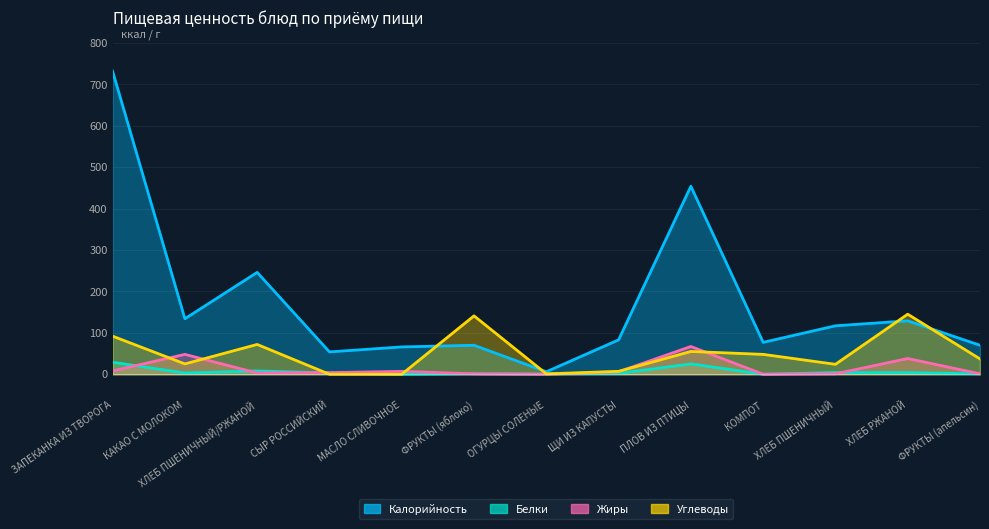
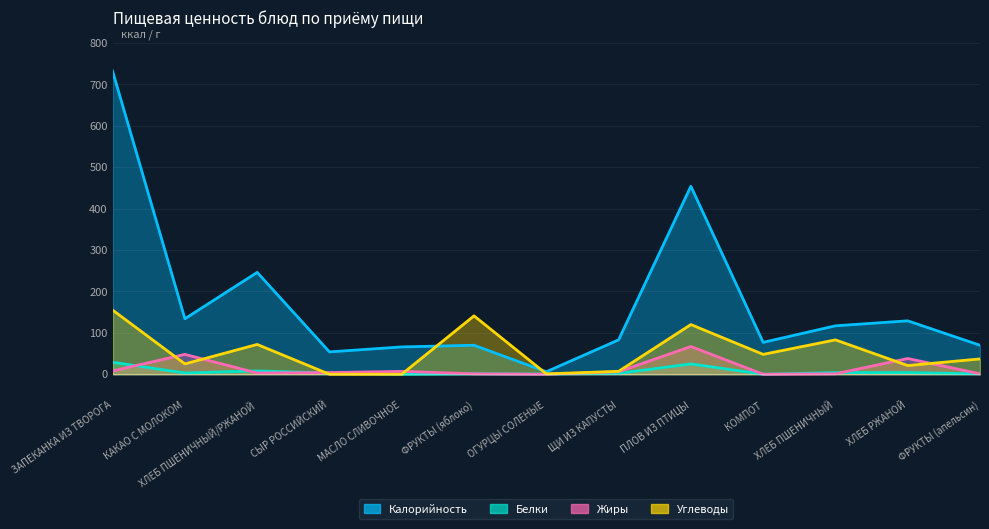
Углеводы, ЗАПЕКАНКА ИЗ ТВОРОГА: 90 -> 160
Углеводы, ПЛОВ ИЗ ПТИЦЫ: 60 -> 120
Углеводы, ХЛЕБ ПШЕНИЧНЫЙ: 20 -> 80
Углеводы, ХЛЕБ РЖАНОЙ: 150 -> 20
